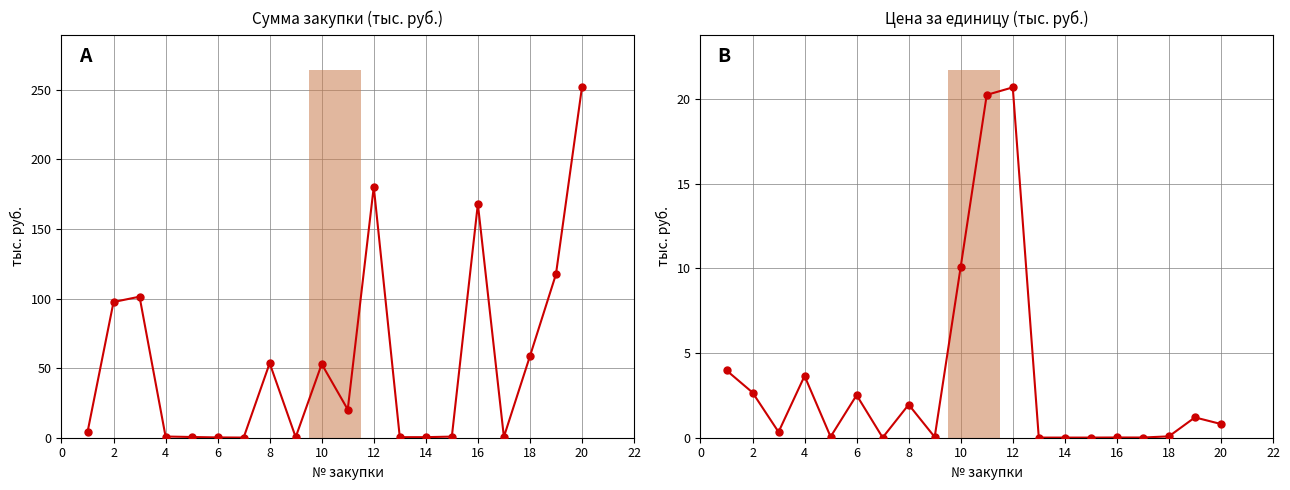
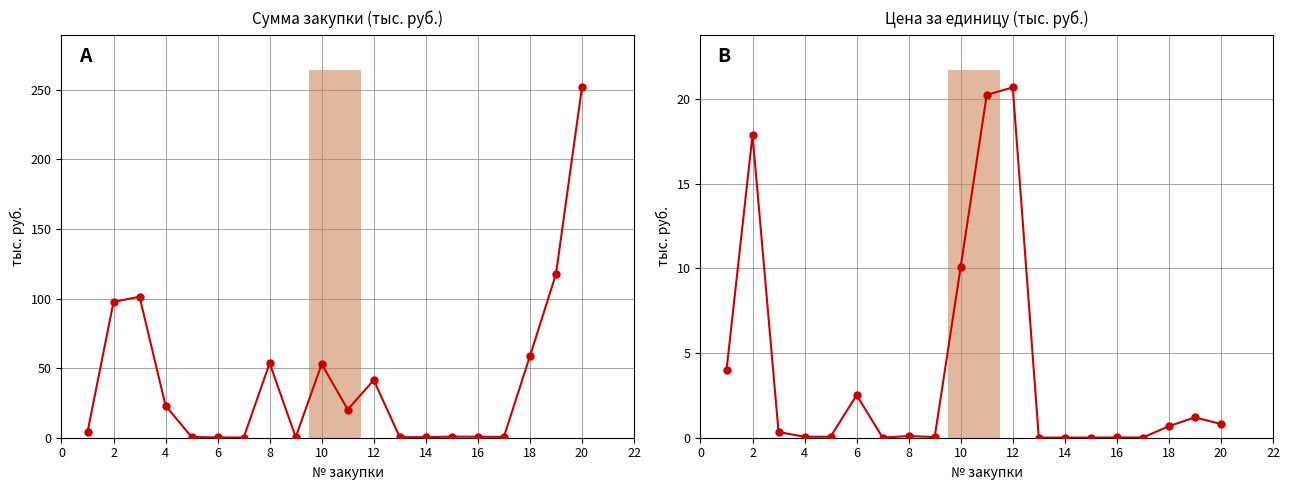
Сумма закупки (тыс. руб.), 4: 1 -> 23
Сумма закупки (тыс. руб.), 12: 180 -> 41
Сумма закупки (тыс. руб.), 16: 168 -> 1
Цена за единицу (тыс. руб.), 2: 2.7 -> 17.9
Цена за единицу (тыс. руб.), 4: 3.6 -> 0.1
Цена за единицу (тыс. руб.), 8: 2.0 -> 0.1
Цена за единицу (тыс. руб.), 18: 0.1 -> 0.7
